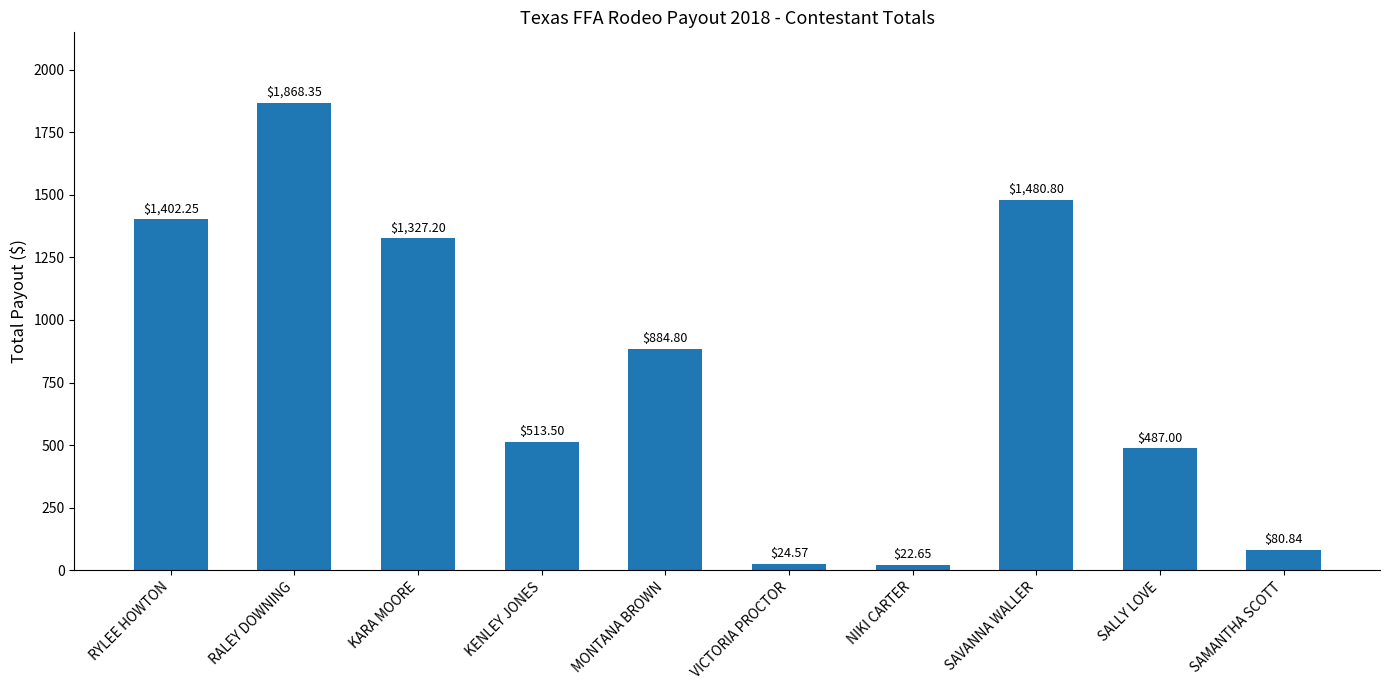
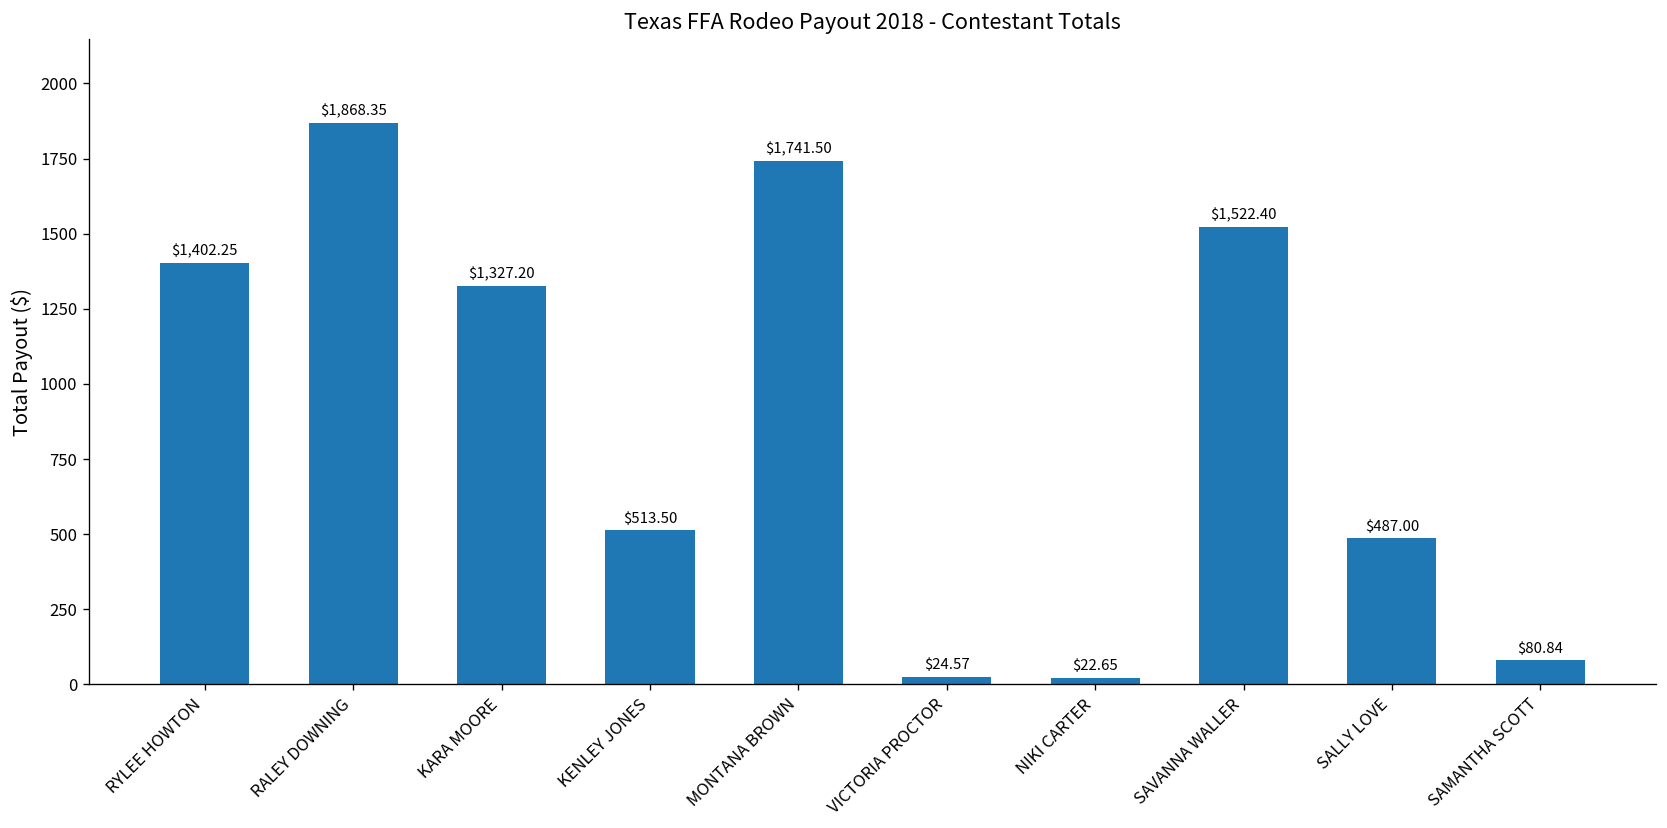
MONTANA BROWN: $884.80 -> $1,741.50
SAVANNA WALLER: $1,480.80 -> $1,522.40
